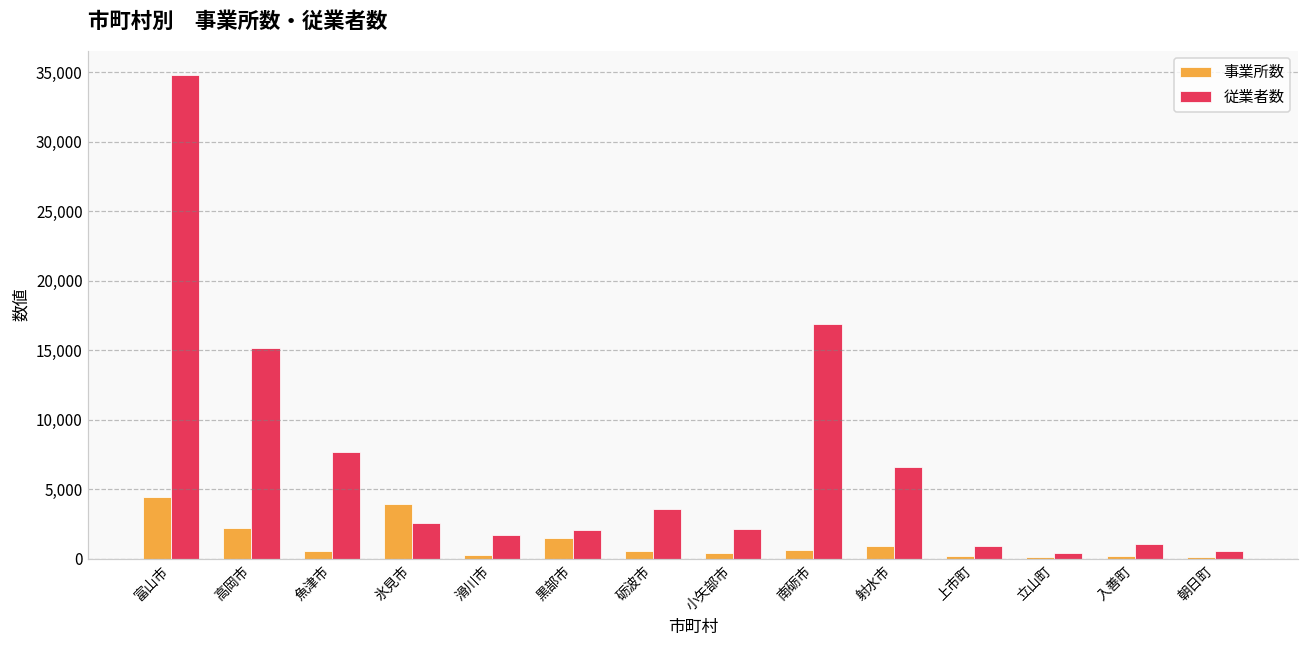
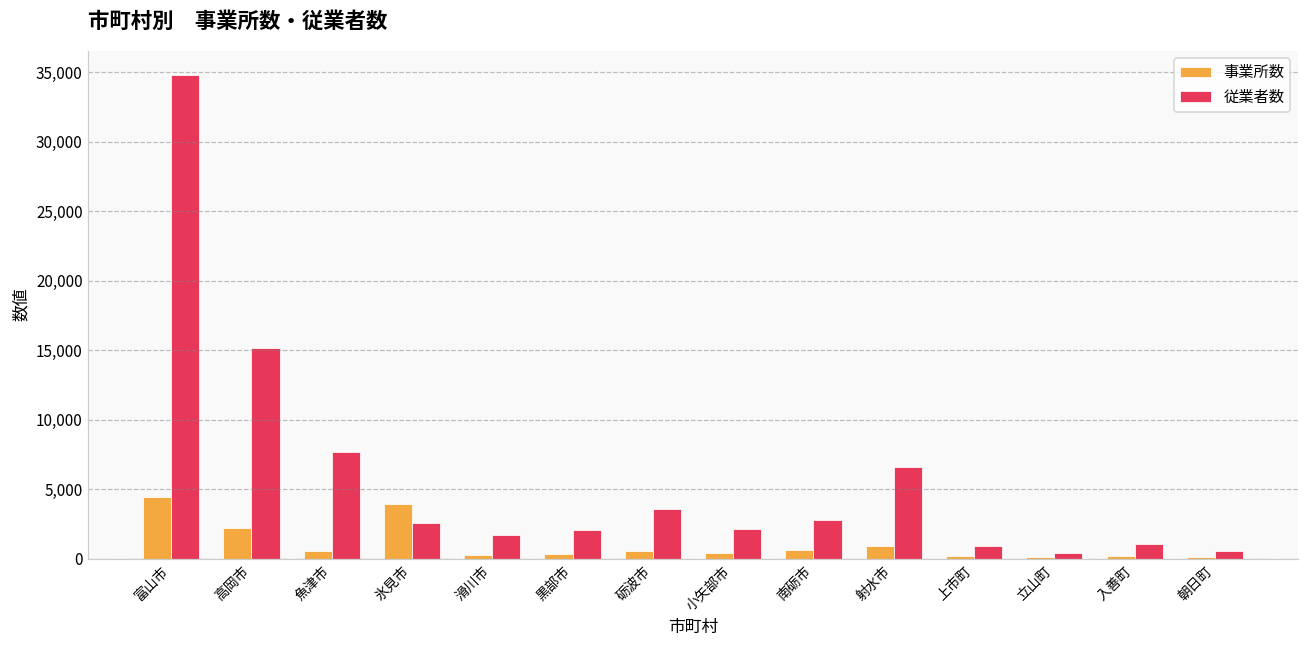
事業所数, 黒部市: 1,500 -> 300
従業者数, 南砺市: 16,900 -> 2,800
